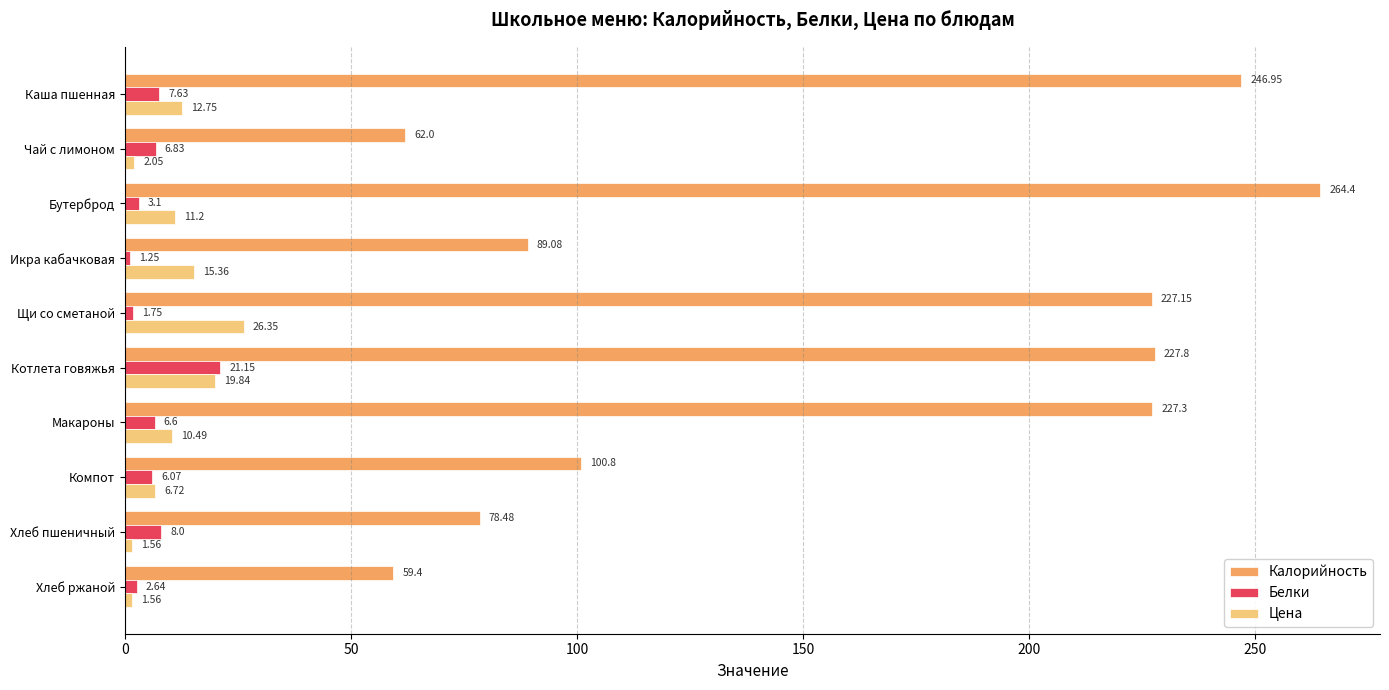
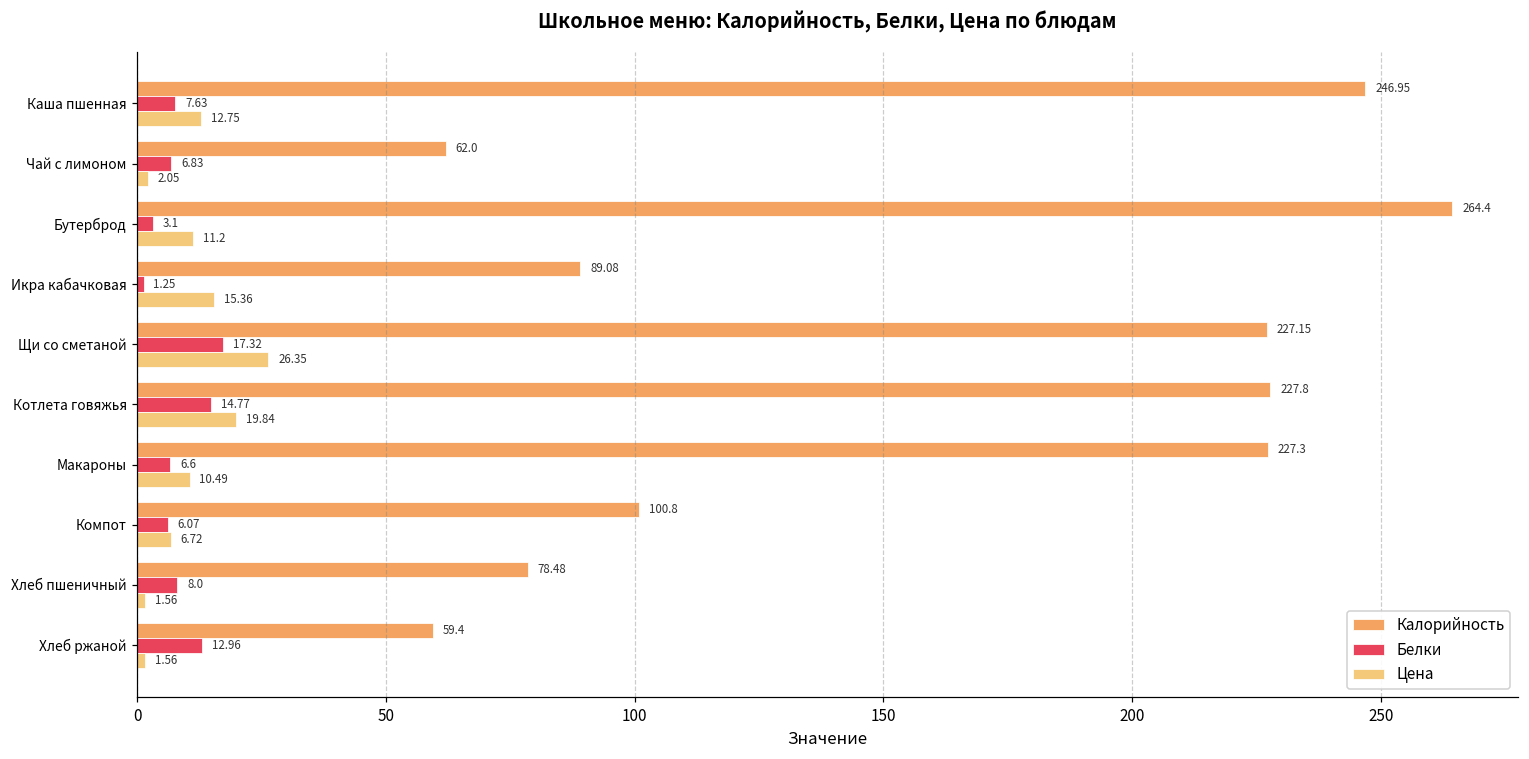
Белки, Щи со сметаной: 1.75 -> 17.32
Белки, Котлета говяжья: 21.15 -> 14.77
Белки, Хлеб ржаной: 2.64 -> 12.96
